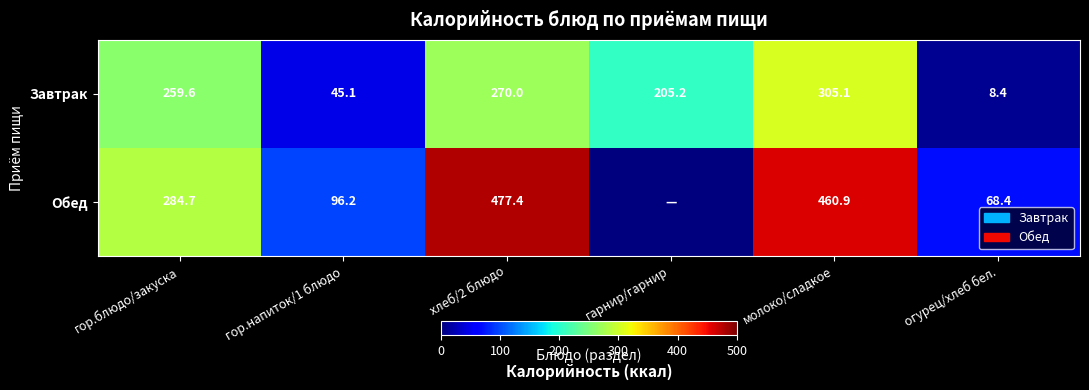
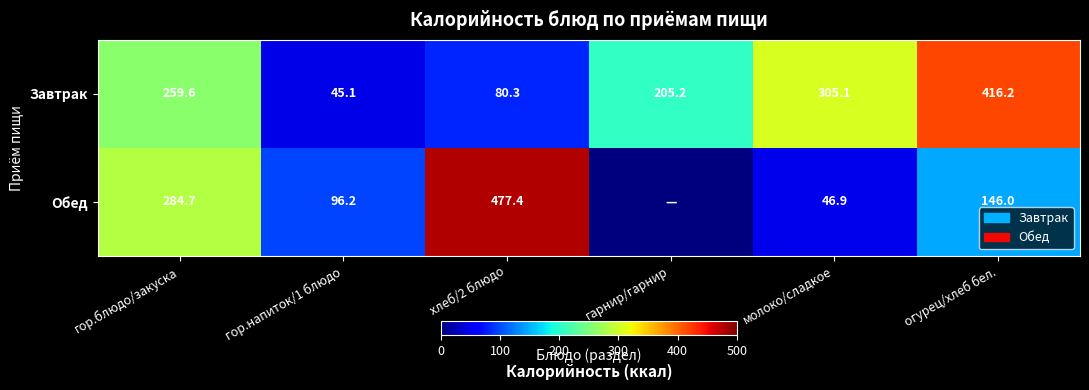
Завтрак, хлеб/2 блюдо: 270.0 -> 80.3
Завтрак, огурец/хлеб бел.: 8.4 -> 416.2
Обед, молоко/сладкое: 460.9 -> 46.9
Обед, огурец/хлеб бел.: 68.4 -> 146.0
